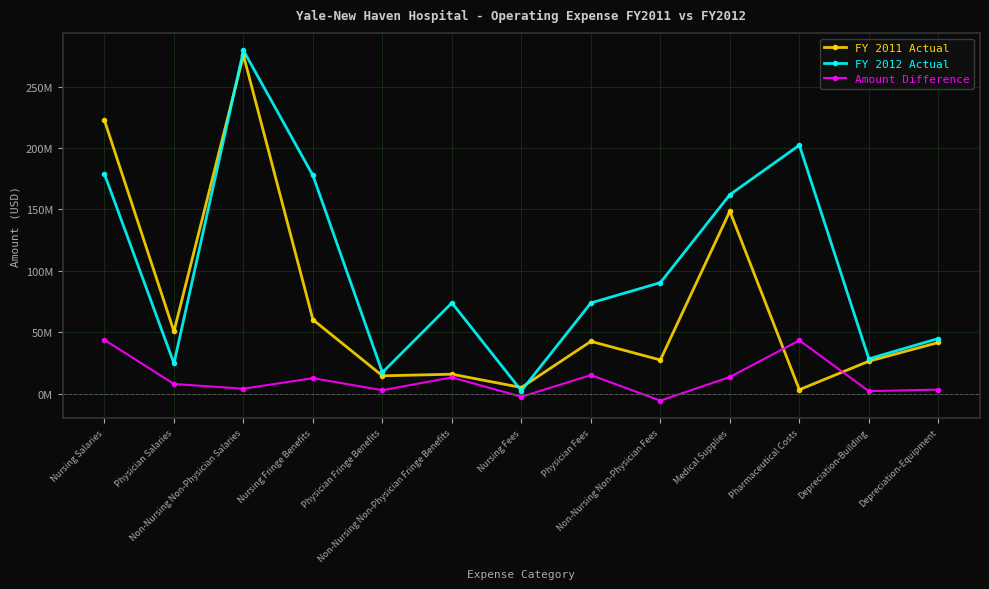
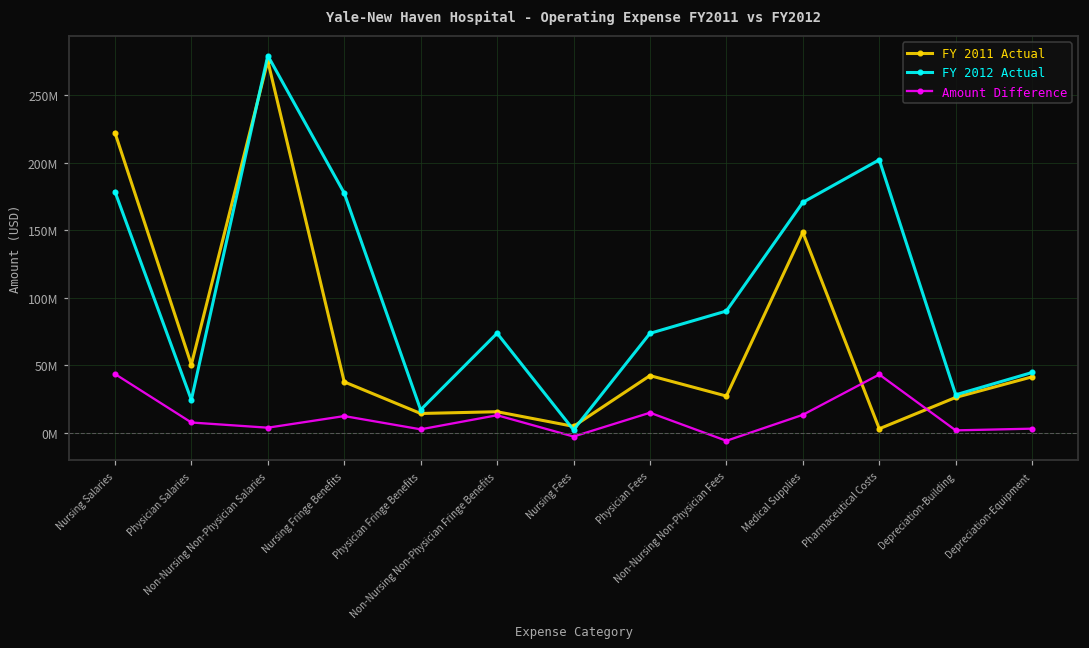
FY 2011 Actual, Nursing Fringe Benefits: 60000000 -> 38000000
FY 2012 Actual, Medical Supplies: 162000000 -> 171000000
